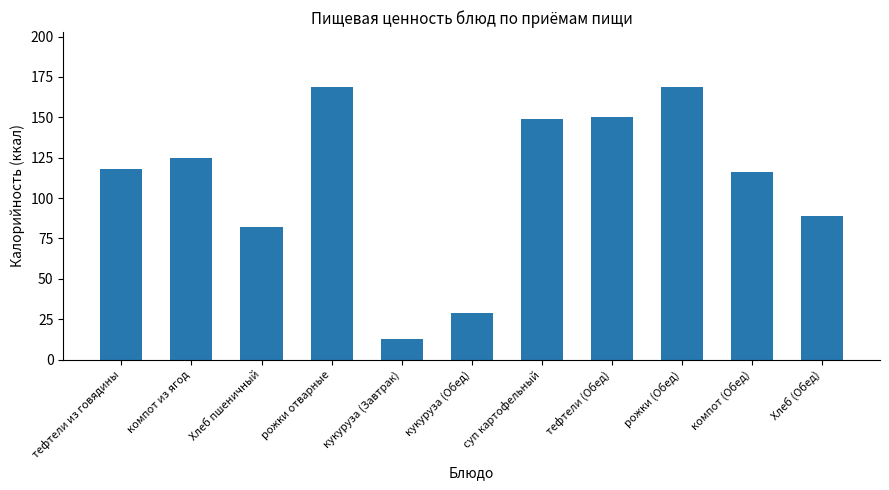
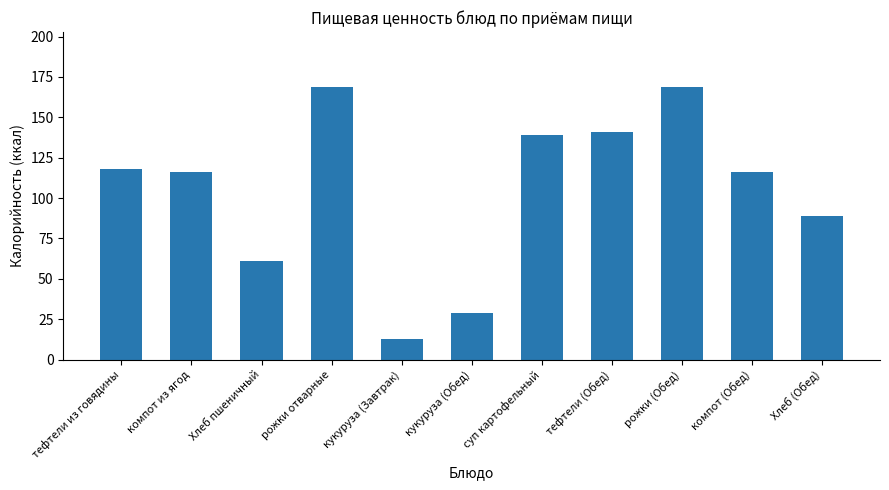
компот из ягод: 125 -> 116
Хлеб пшеничный: 82 -> 61
суп картофельный: 149 -> 139
тефтели (Обед): 150 -> 141
